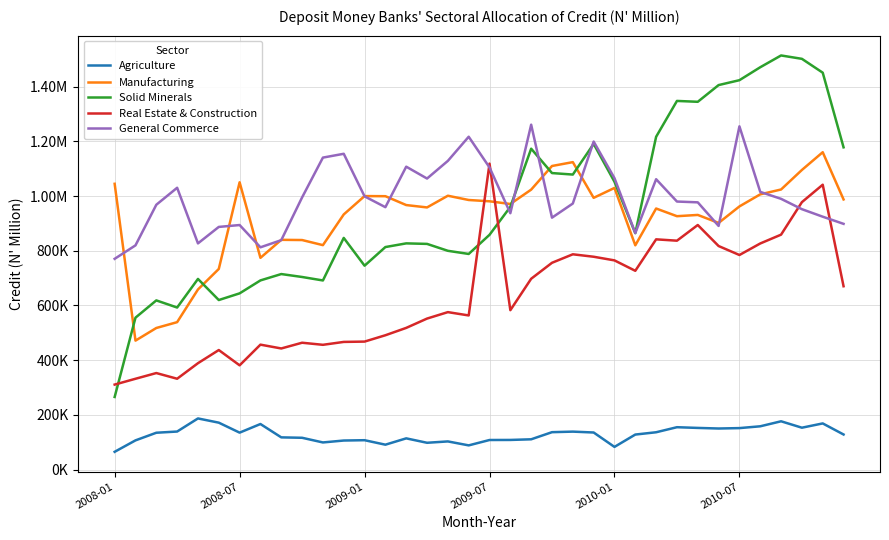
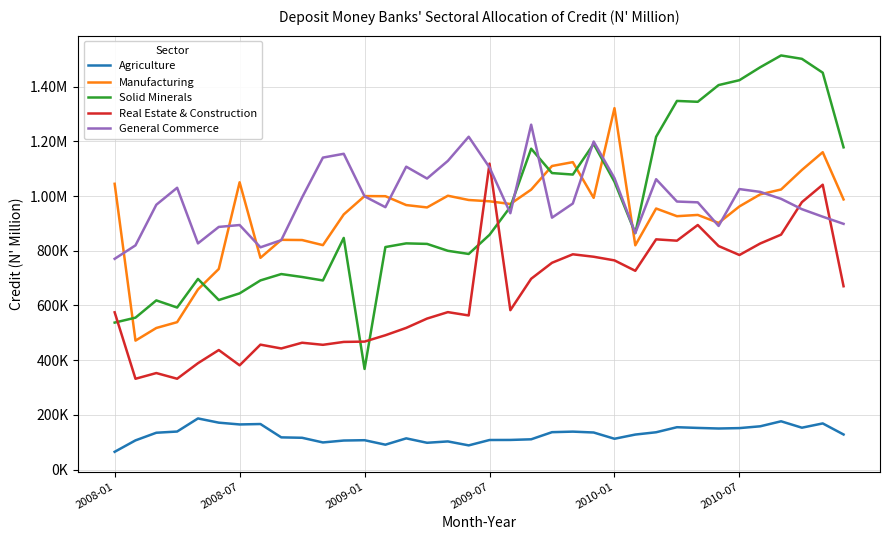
Solid Minerals, 2008-01: 270000 -> 540000
Real Estate & Construction, 2008-01: 310000 -> 580000
Agriculture, 2008-07: 140000 -> 170000
Solid Minerals, 2009-01: 750000 -> 370000
Agriculture, 2010-01: 80000 -> 110000
Manufacturing, 2010-01: 1030000 -> 1320000
General Commerce, 2010-07: 1250000 -> 1030000
